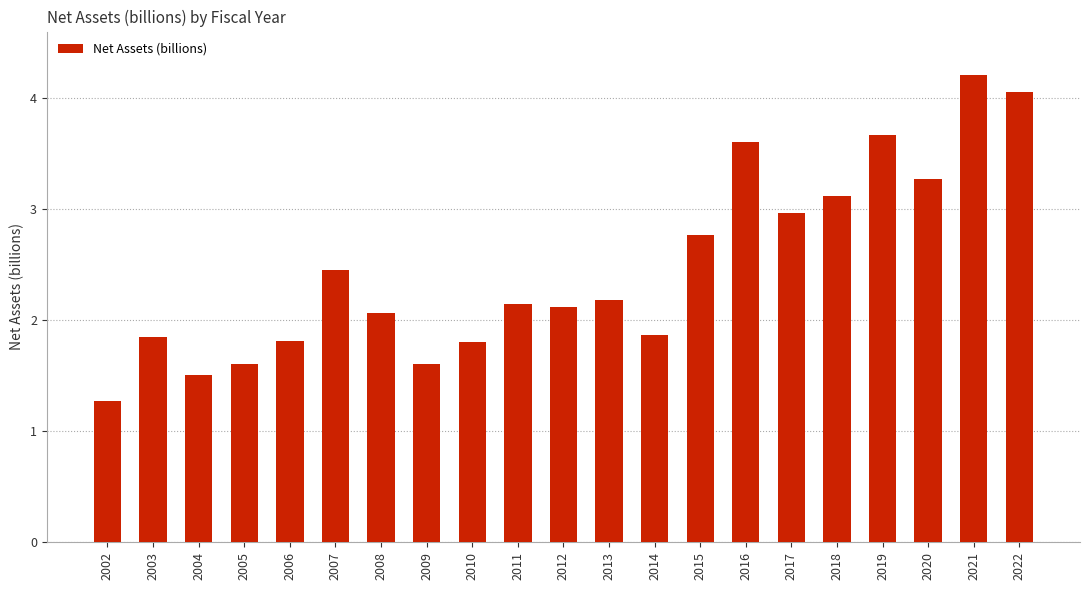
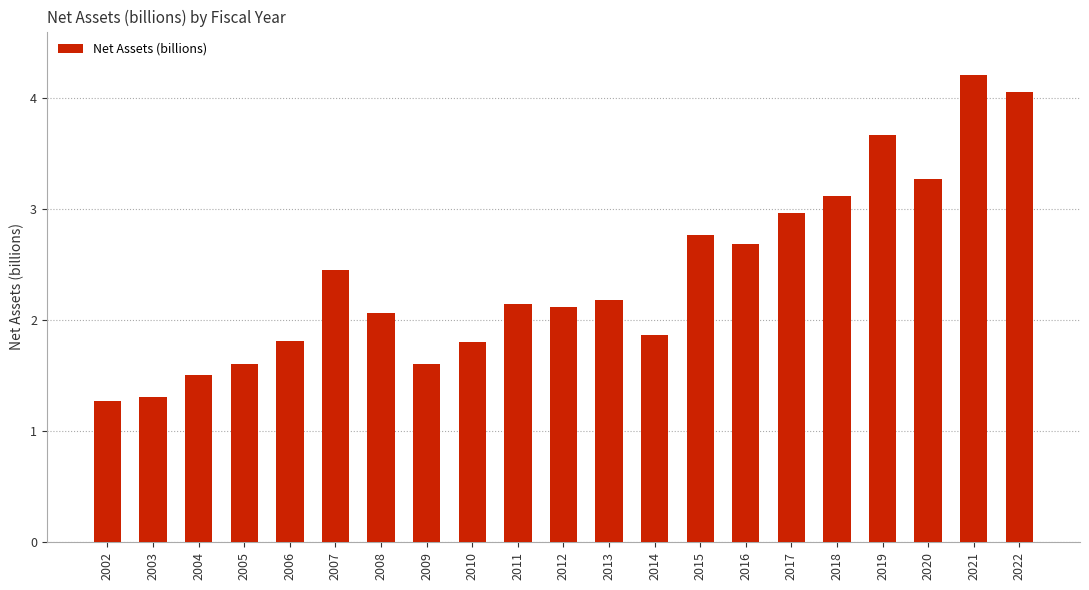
2003: 1.85 -> 1.31
2016: 3.61 -> 2.69
